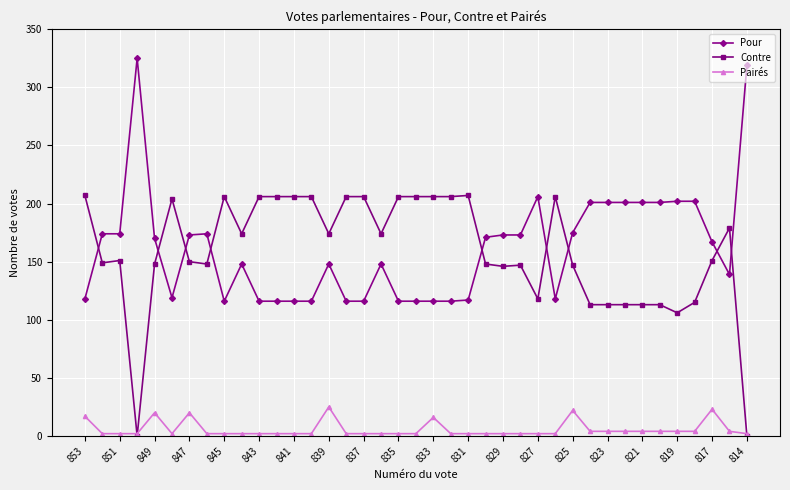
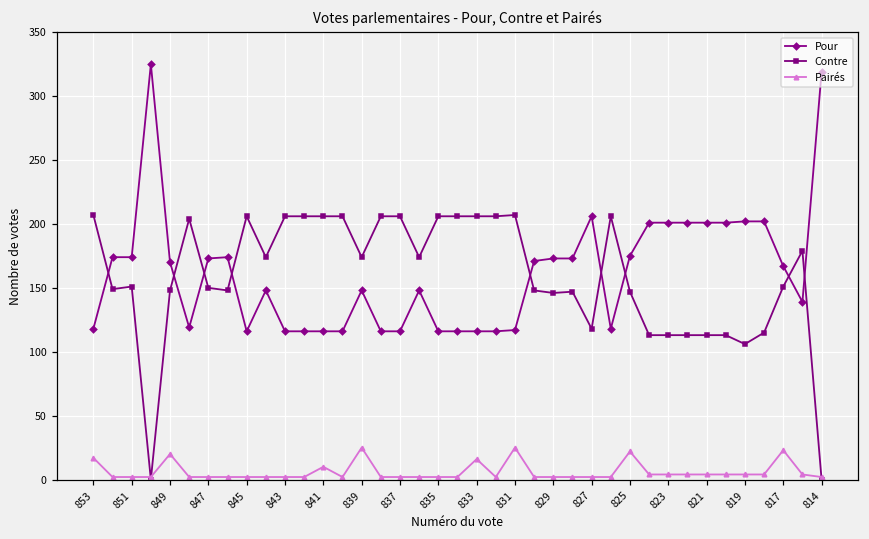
Pairés, 847: 20 -> 2
Pairés, 841: 2 -> 10
Pairés, 831: 2 -> 25
